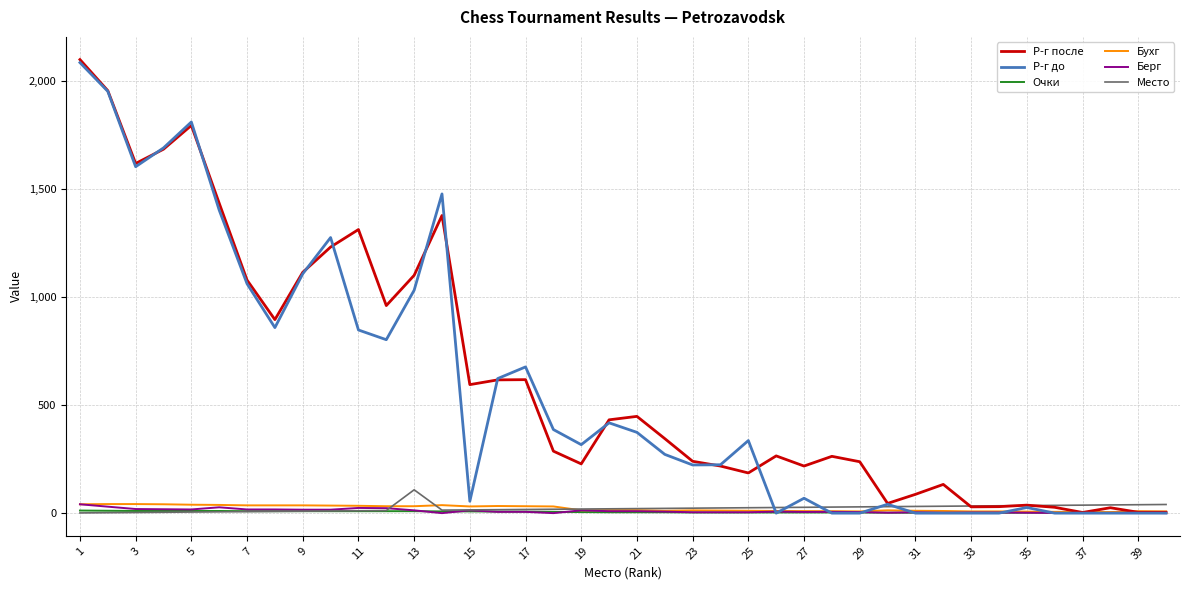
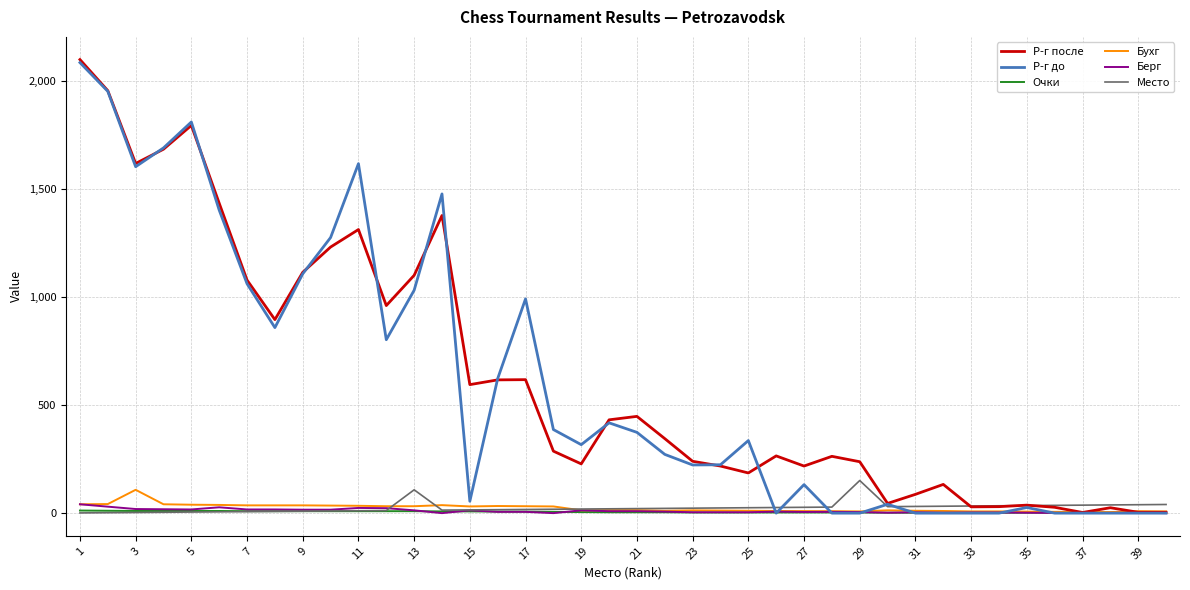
Бухг, 3: 40 -> 110
Р-г до, 11: 850 -> 1,620
Р-г до, 17: 680 -> 990
Р-г до, 27: 70 -> 130
Место, 29: 30 -> 150
